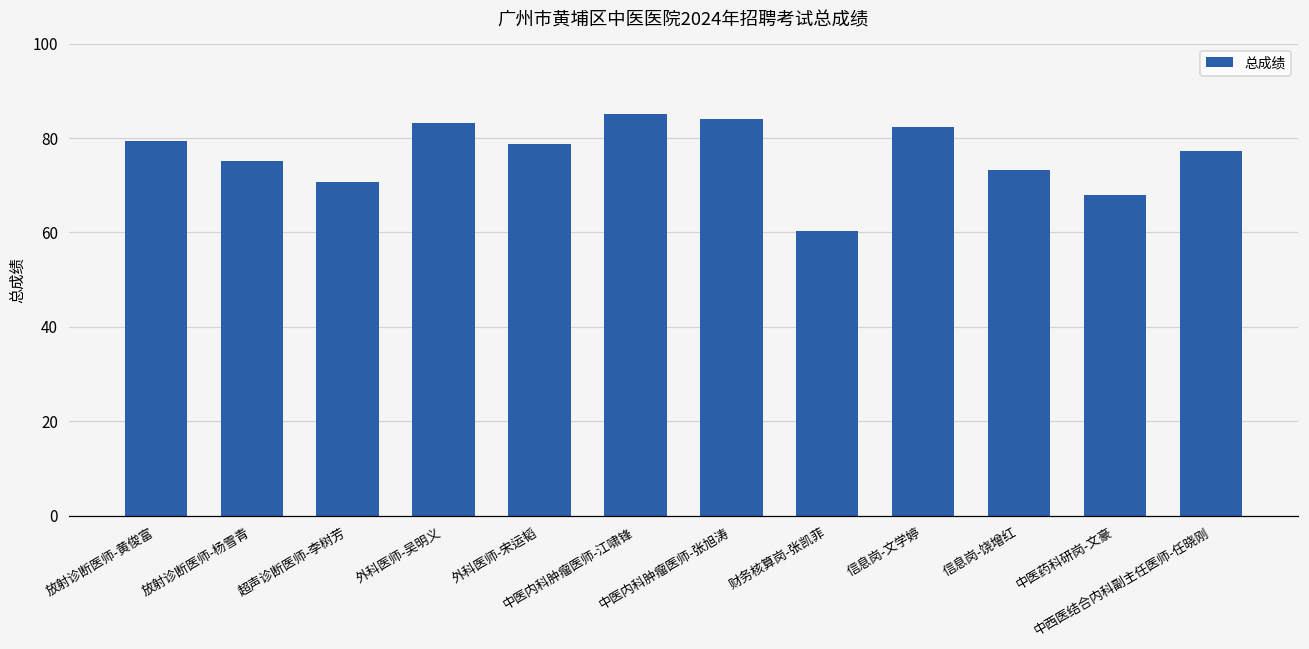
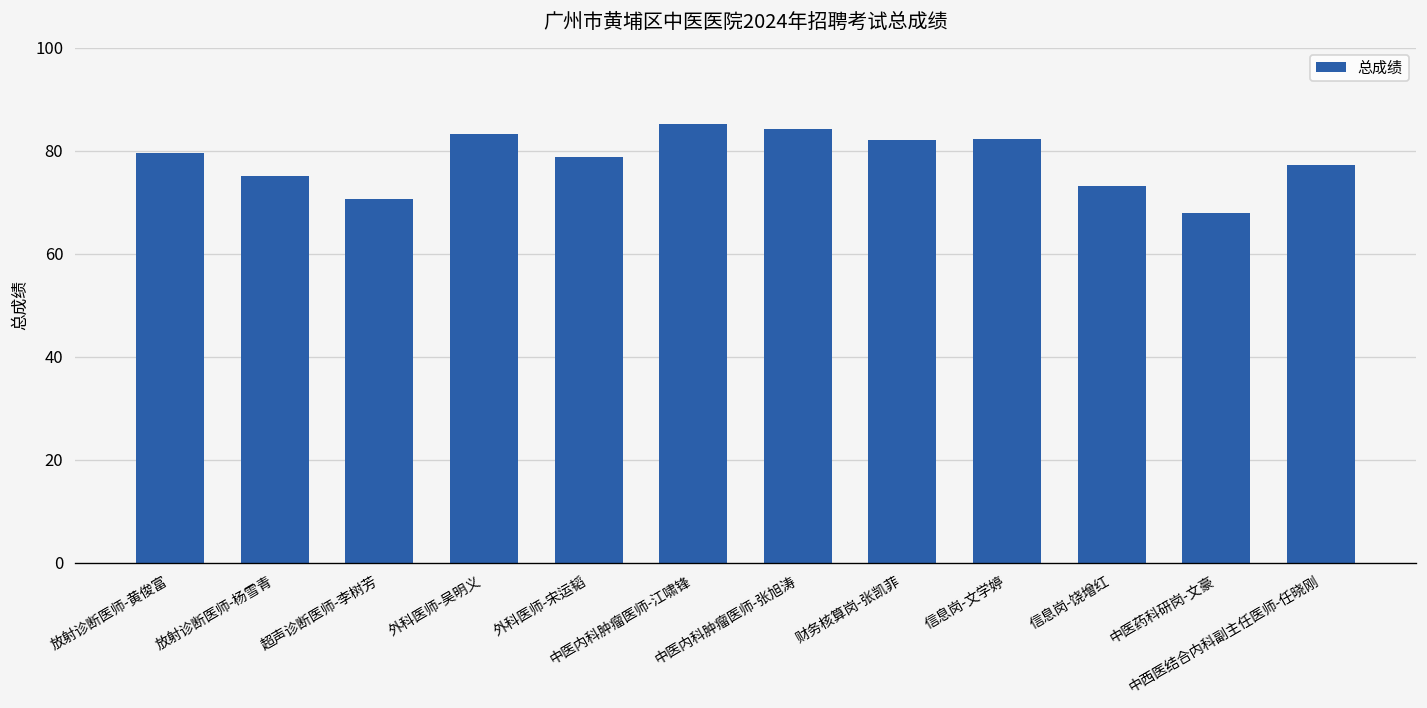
财务核算岗-张凯菲: 60 -> 82
